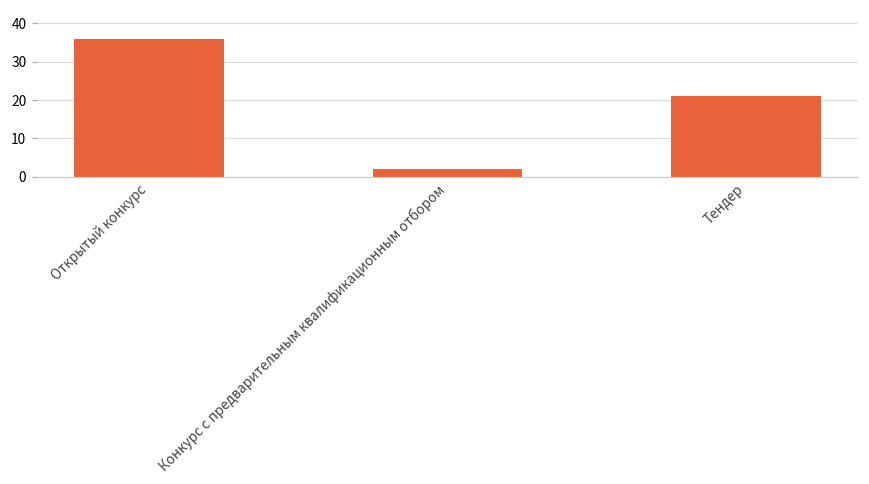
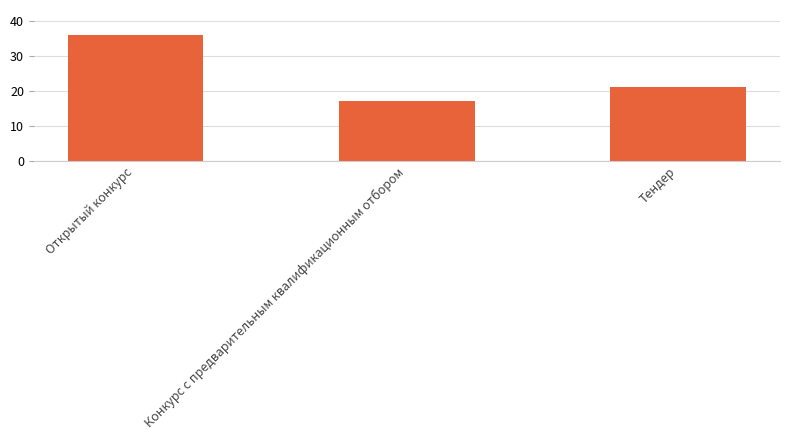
Конкурс с предварительным квалификационным отбором: 2 -> 17
